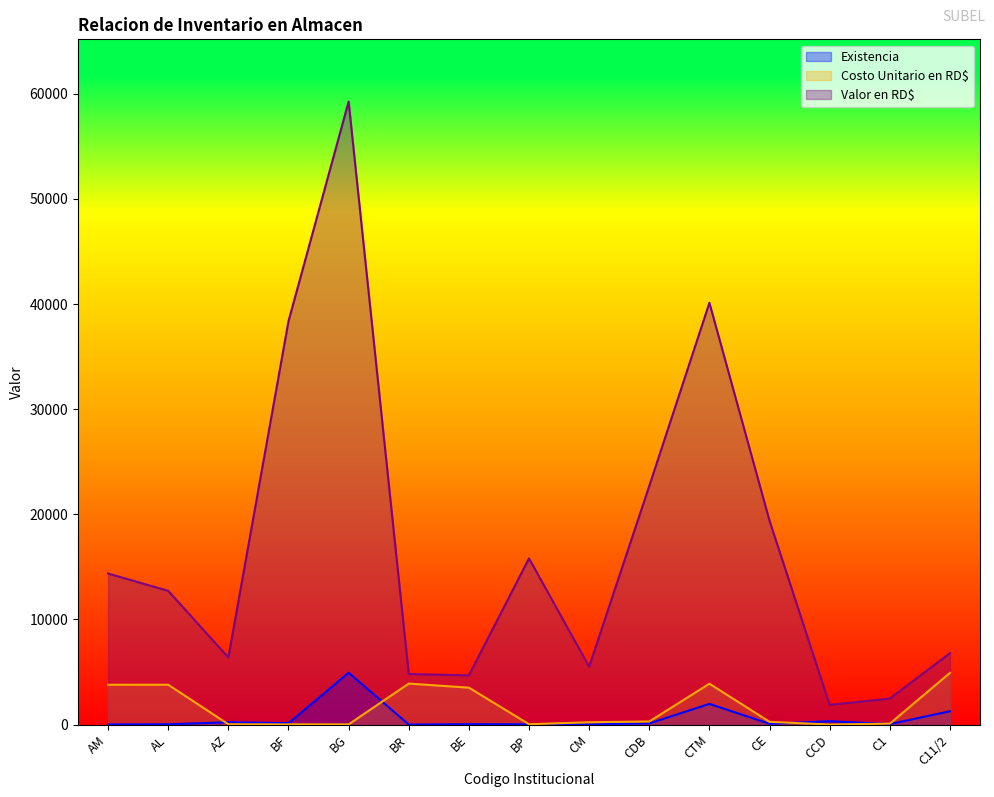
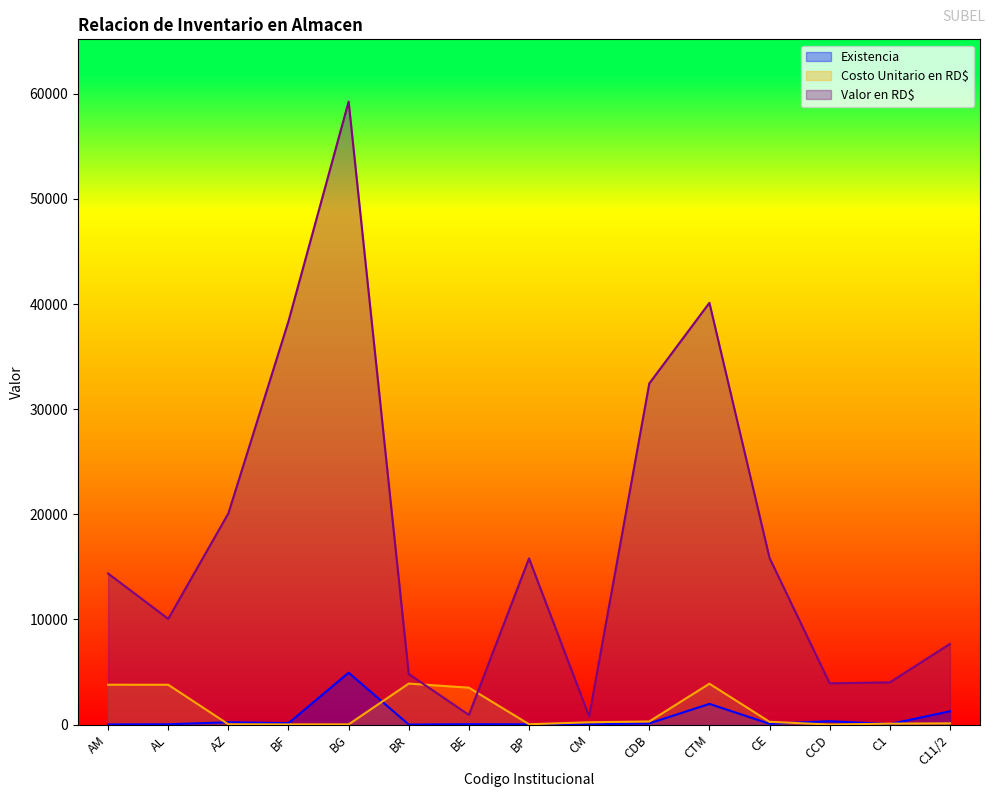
Valor en RD$, AL: 12700 -> 10100
Valor en RD$, AZ: 6400 -> 20100
Valor en RD$, BE: 4700 -> 900
Valor en RD$, CM: 5500 -> 800
Valor en RD$, CDB: 22700 -> 32500
Valor en RD$, CE: 19400 -> 15800
Valor en RD$, CCD: 1900 -> 3900
Valor en RD$, C1: 2500 -> 4000
Costo Unitario en RD$, C11/2: 4900 -> 100
Valor en RD$, C11/2: 6800 -> 7700
